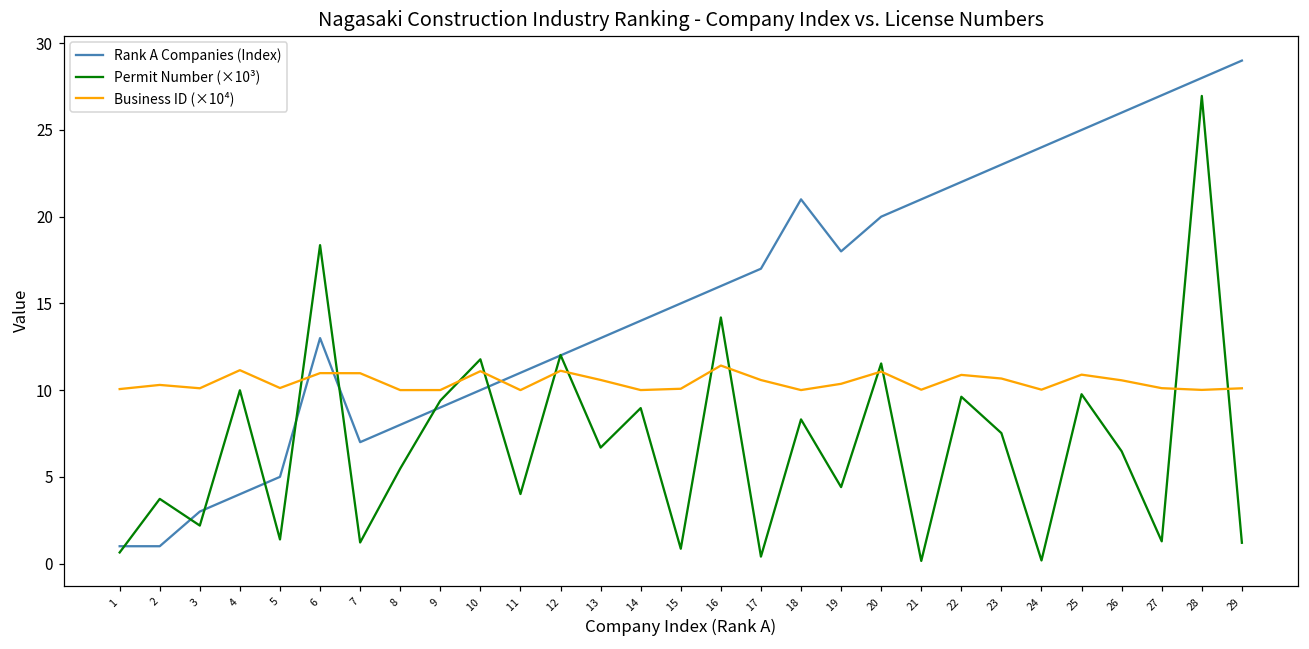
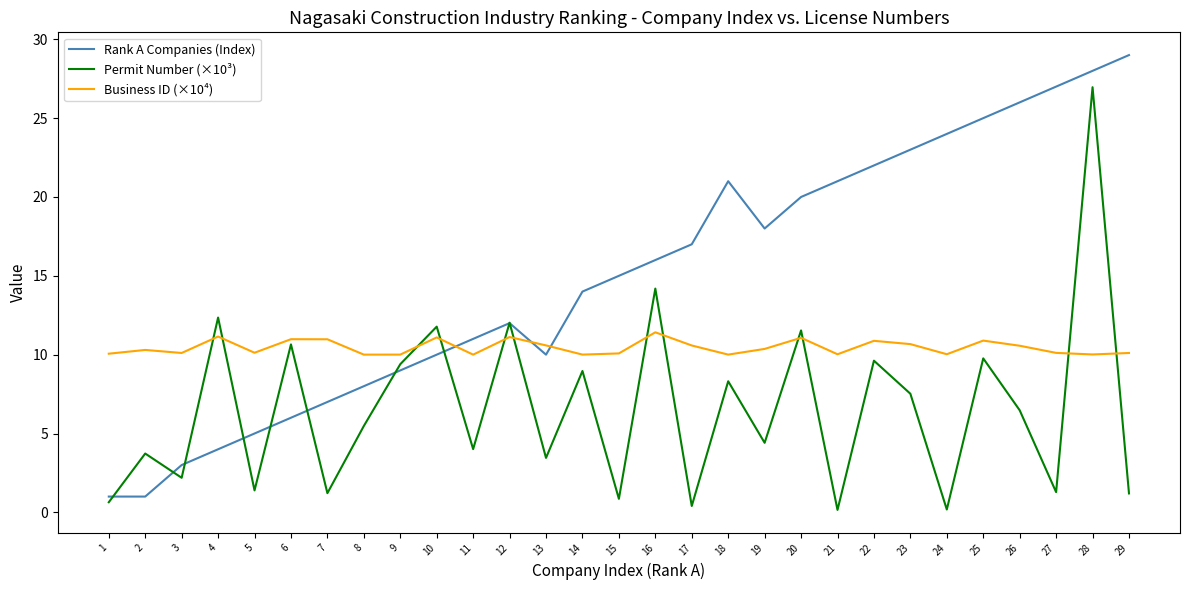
Permit Number (×10³), 4: 10.0 -> 12.4
Rank A Companies (Index), 6: 13 -> 6
Permit Number (×10³), 6: 18.4 -> 10.7
Rank A Companies (Index), 13: 13 -> 10
Permit Number (×10³), 13: 6.7 -> 3.5
